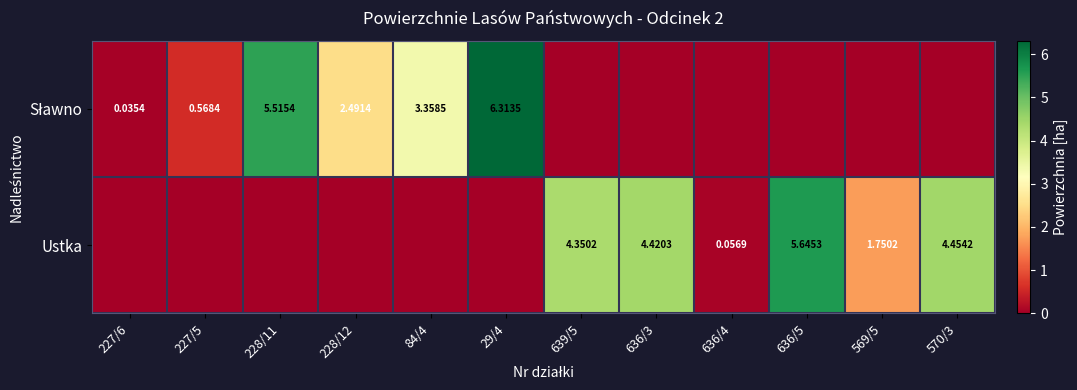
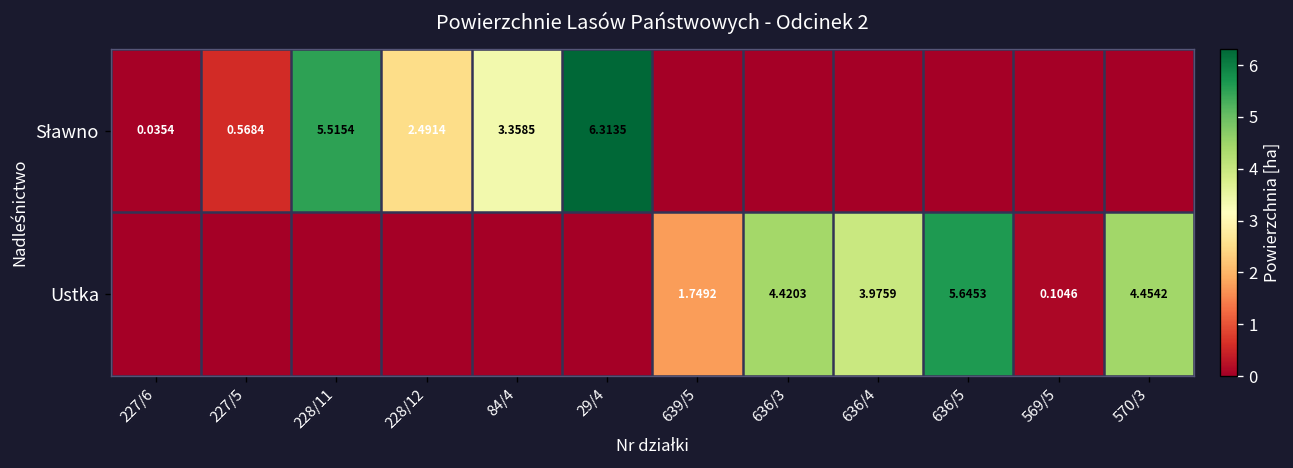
Ustka, 639/5: 4.3502 -> 1.7492
Ustka, 636/4: 0.0569 -> 3.9759
Ustka, 569/5: 1.7502 -> 0.1046
